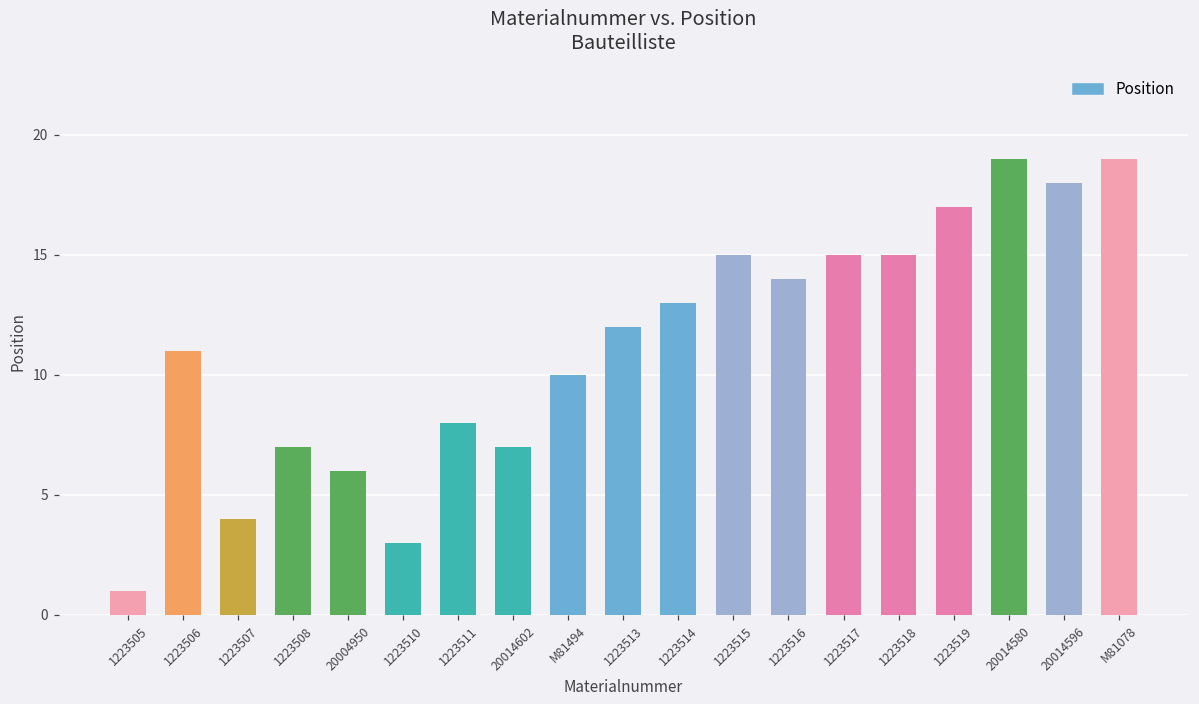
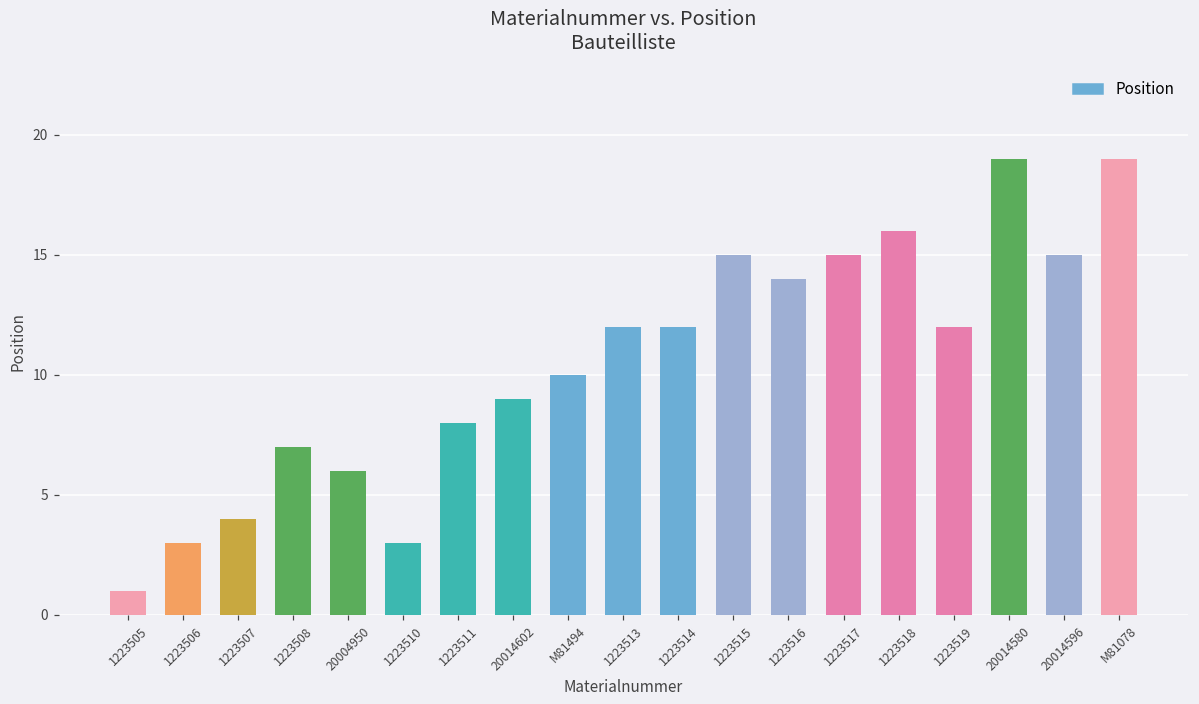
1223506: 11 -> 3
20014602: 7 -> 9
1223514: 13 -> 12
1223518: 15 -> 16
1223519: 17 -> 12
20014596: 18 -> 15
